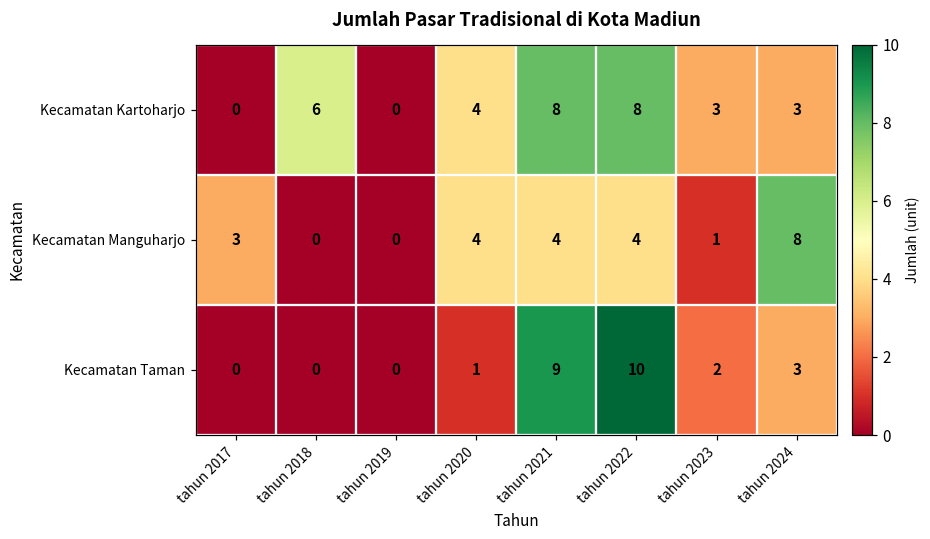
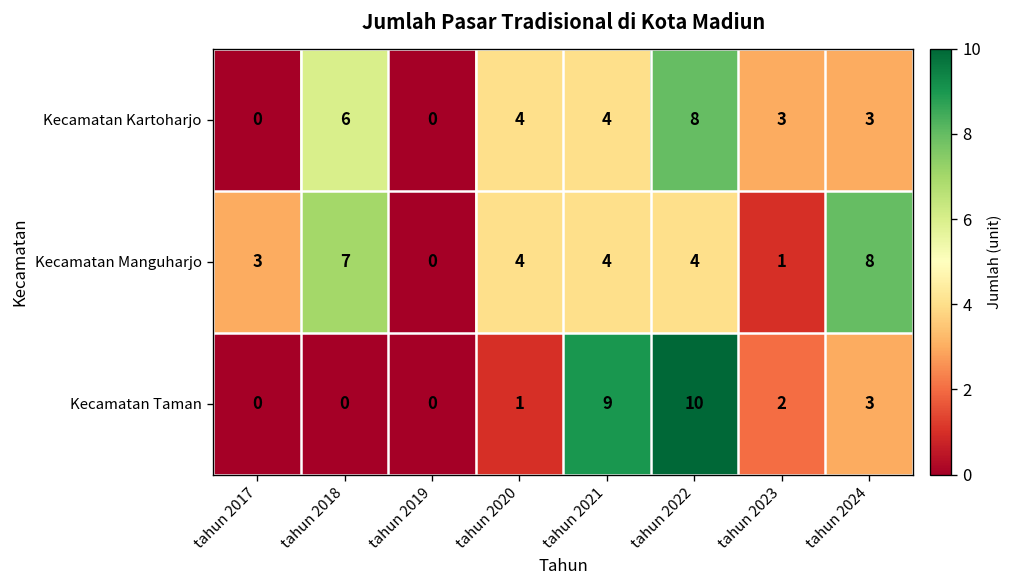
Kecamatan Kartoharjo, tahun 2021: 8 -> 4
Kecamatan Manguharjo, tahun 2018: 0 -> 7
